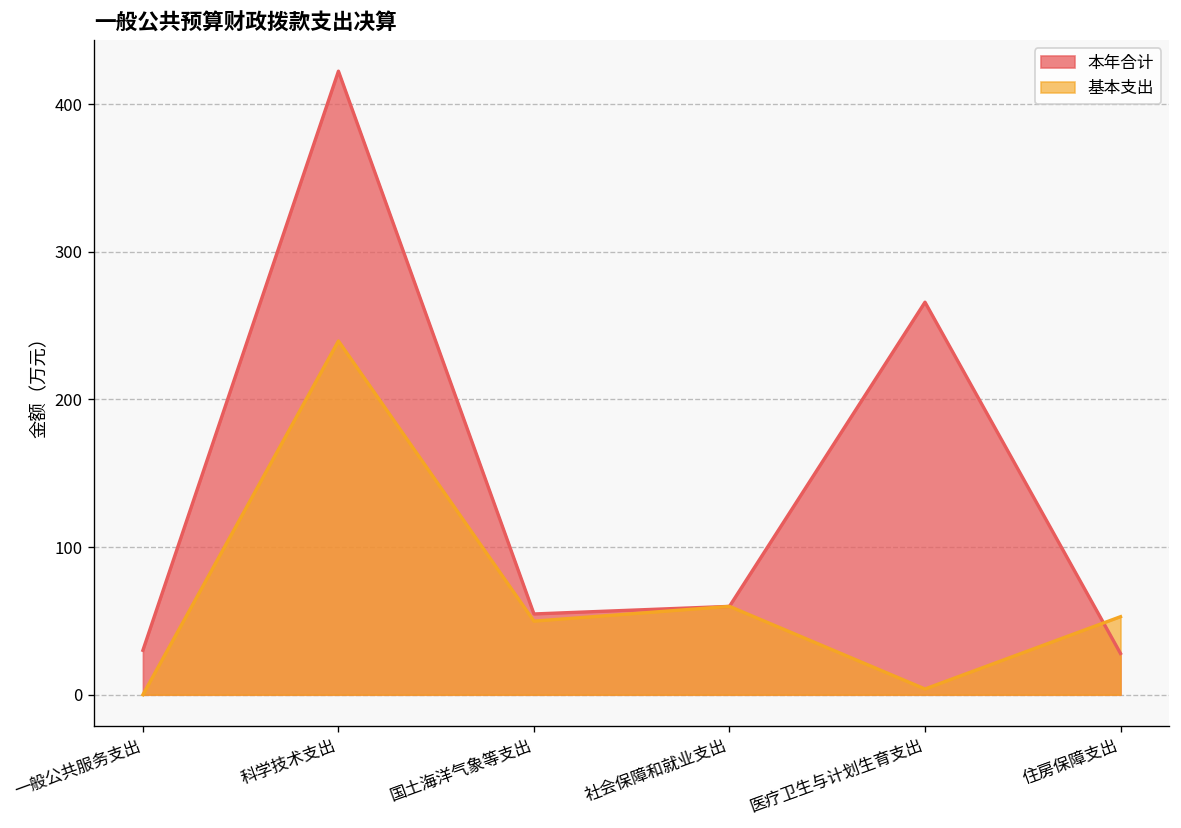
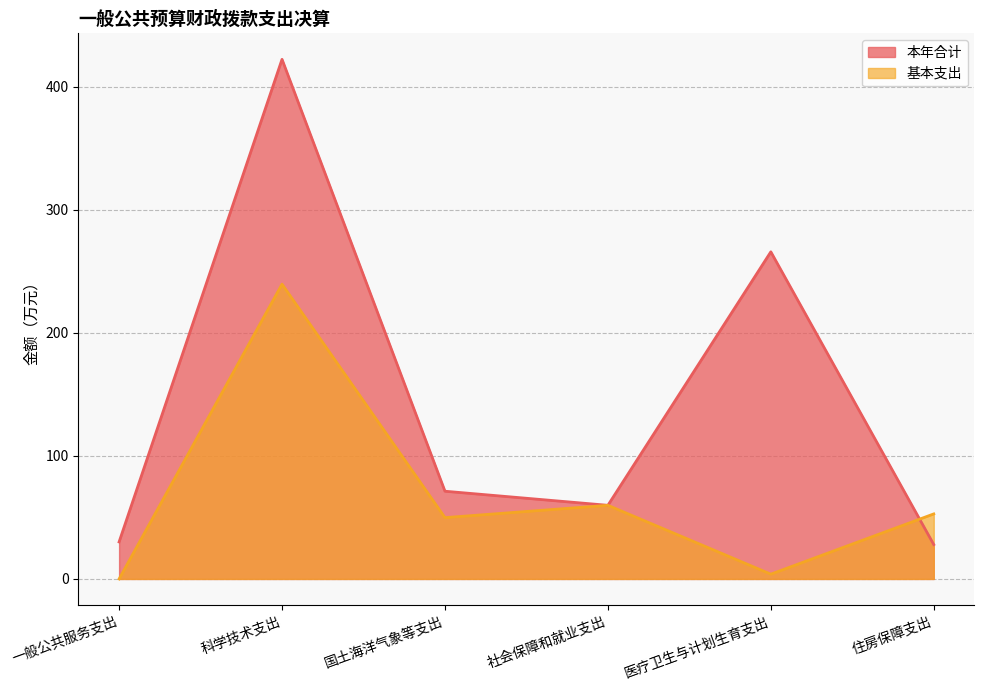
本年合计, 国土海洋气象等支出: 55 -> 71
